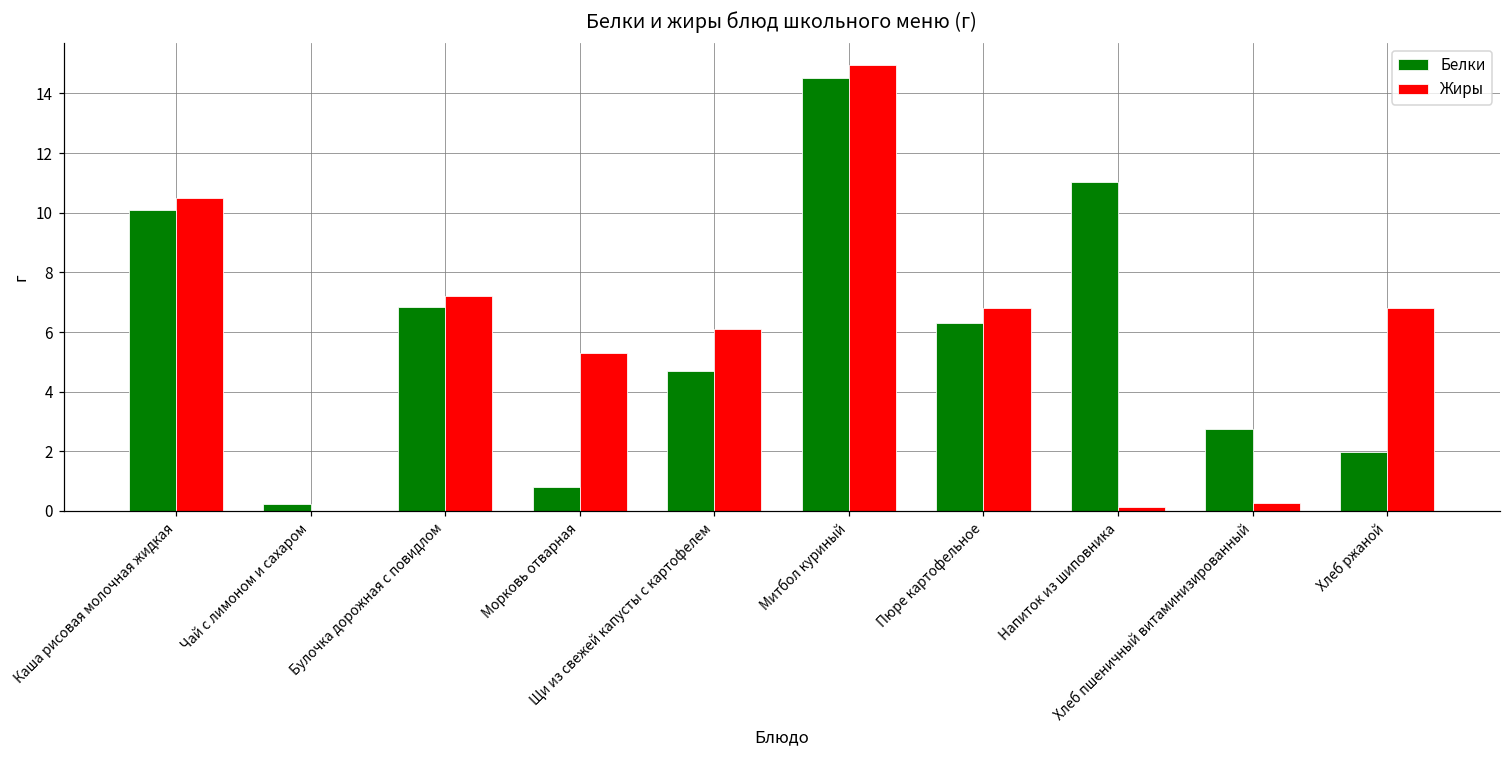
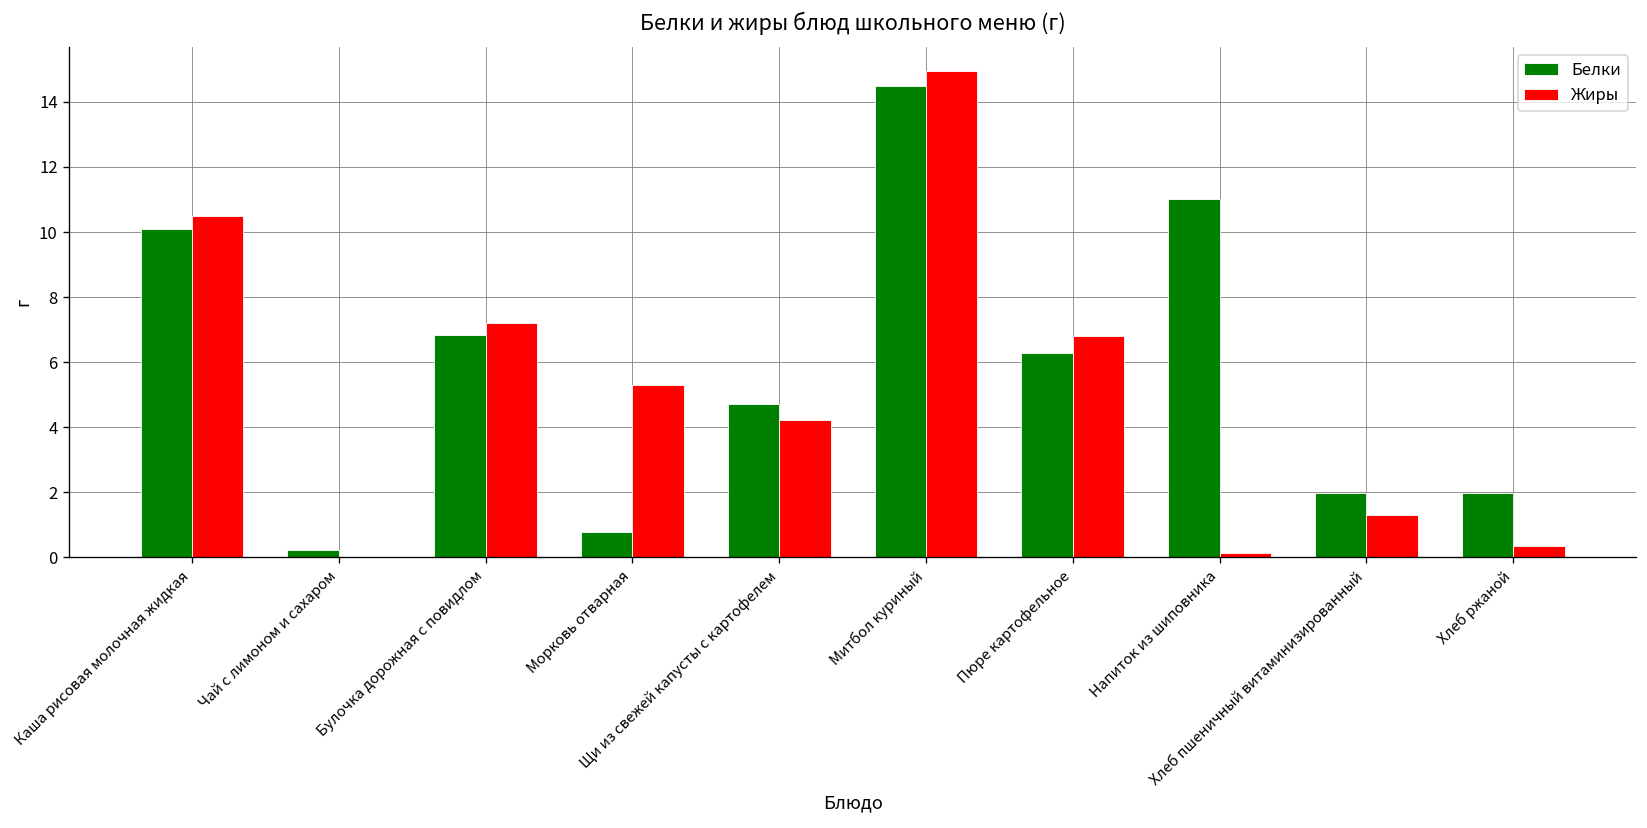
Жиры, Щи из свежей капусты с картофелем: 6.1 -> 4.2
Белки, Хлеб пшеничный витаминизированный: 2.8 -> 2.0
Жиры, Хлеб пшеничный витаминизированный: 0.3 -> 1.3
Жиры, Хлеб ржаной: 6.8 -> 0.4
